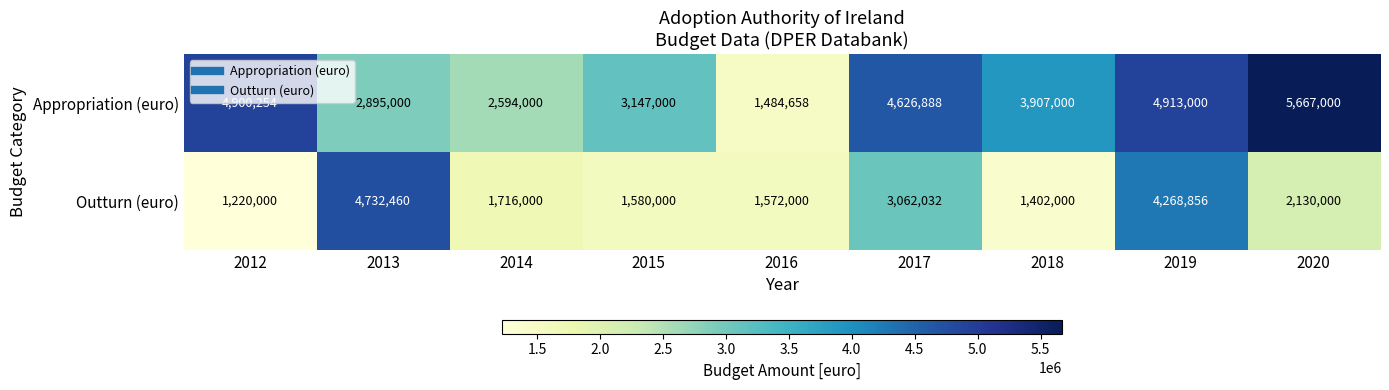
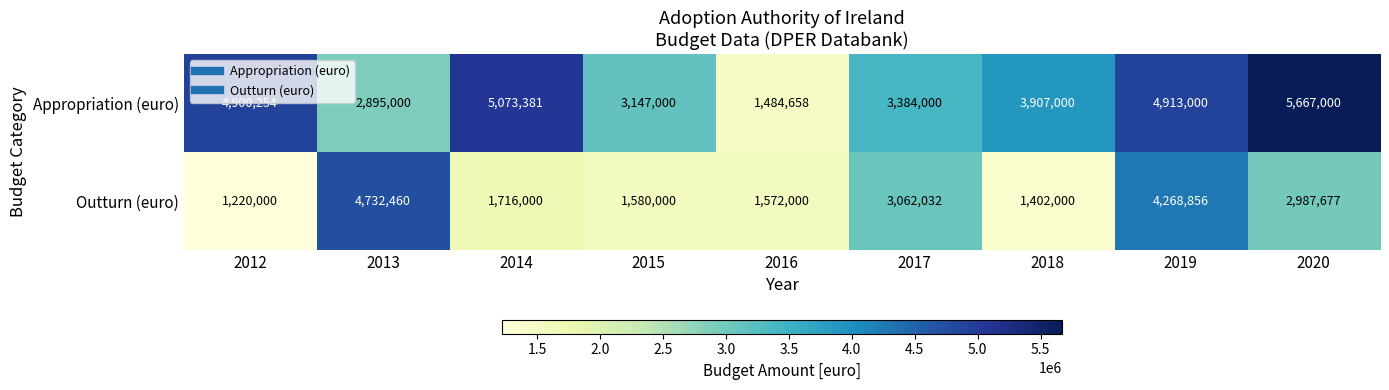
Appropriation (euro), 2014: 2,594,000 -> 5,073,381
Appropriation (euro), 2017: 4,626,888 -> 3,384,000
Outturn (euro), 2020: 2,130,000 -> 2,987,677
